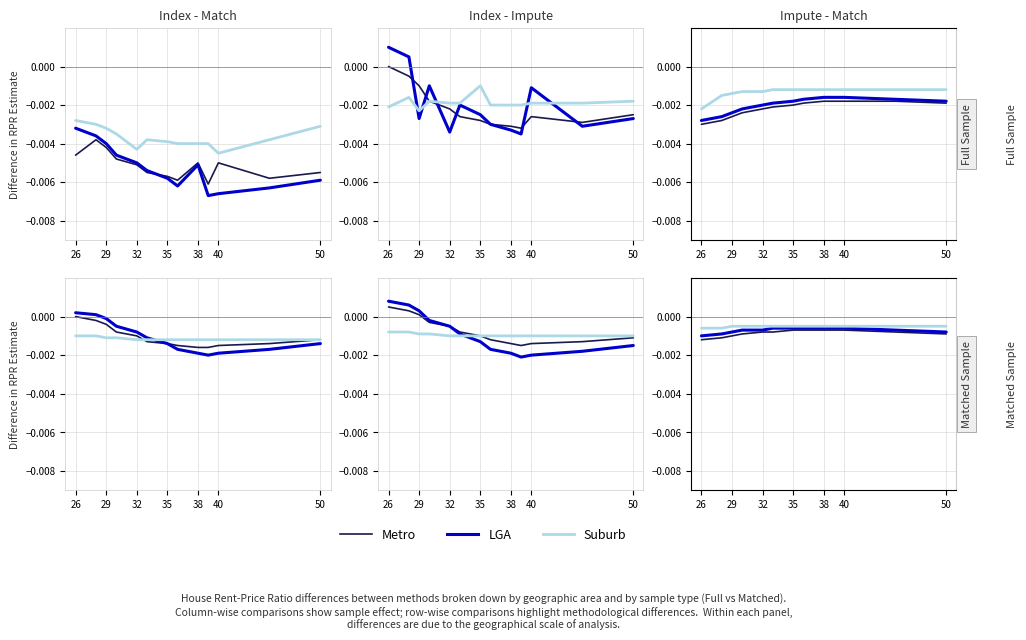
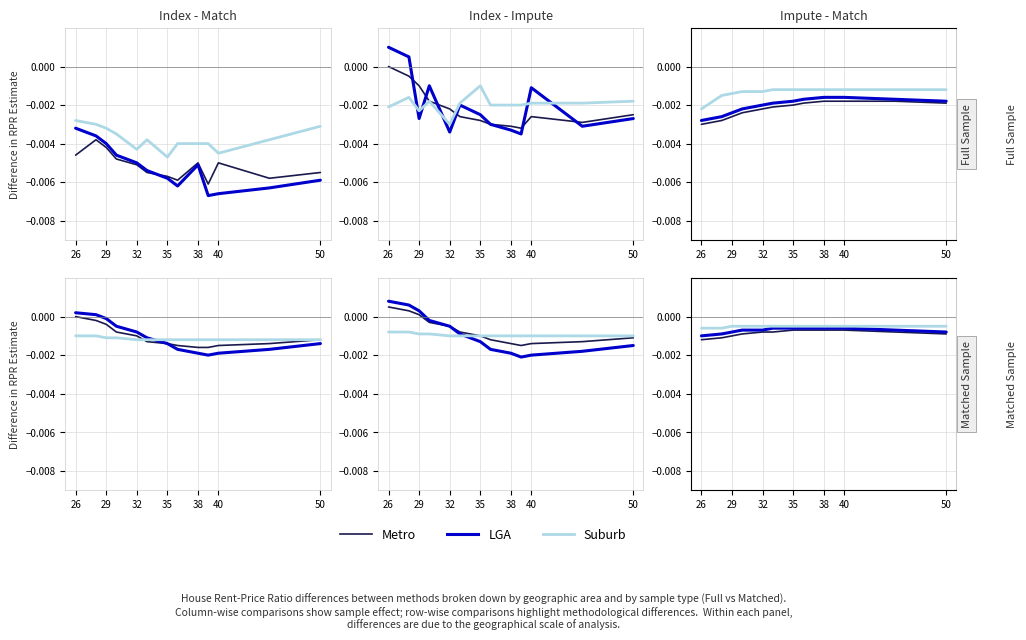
Index - Match, Suburb, 35: -0.0039 -> -0.0047
Index - Impute, Suburb, 32: -0.0019 -> -0.0030
